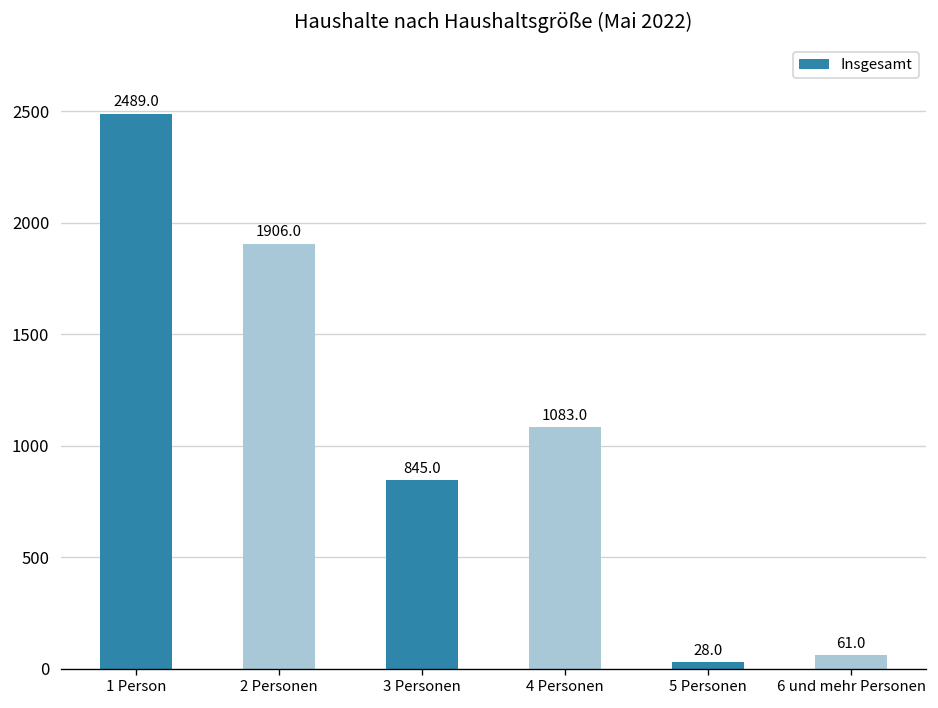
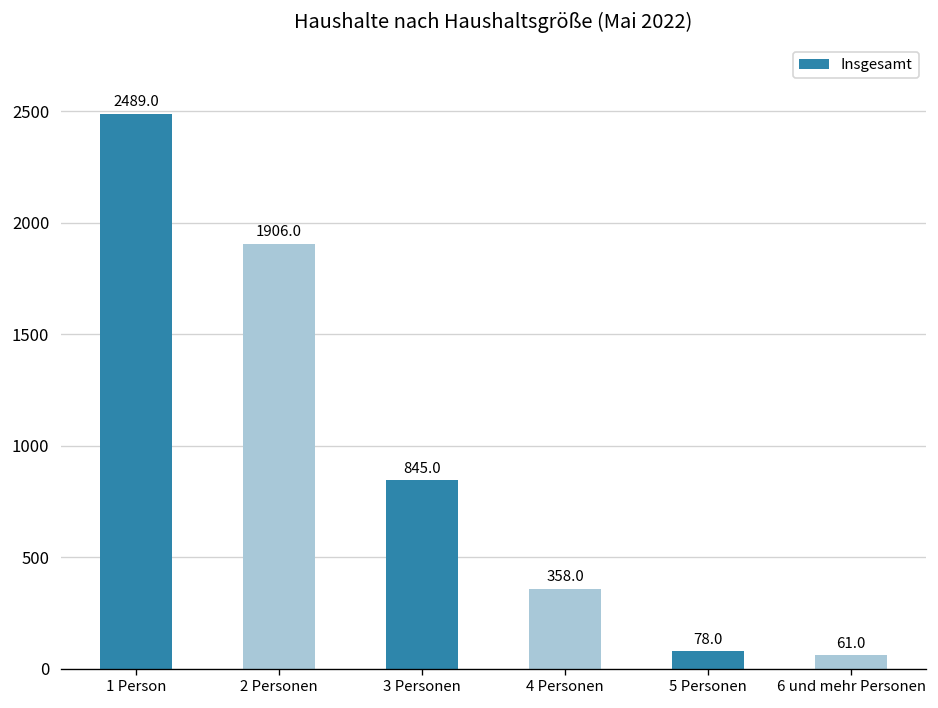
4 Personen: 1083.0 -> 358.0
5 Personen: 28.0 -> 78.0
